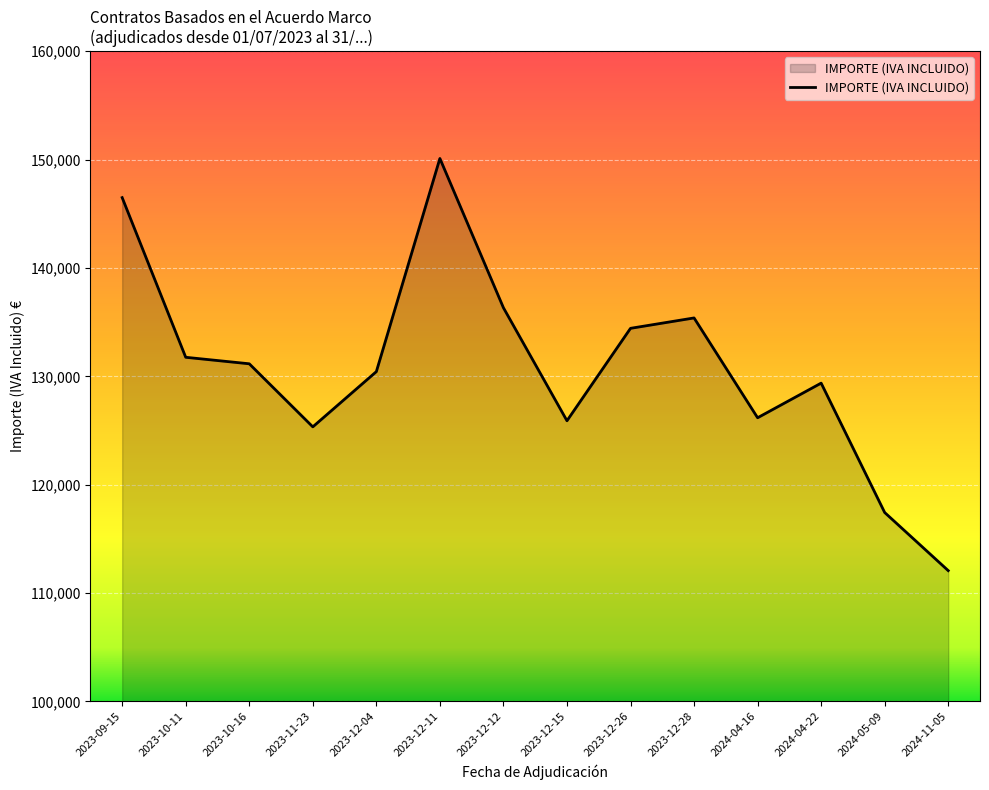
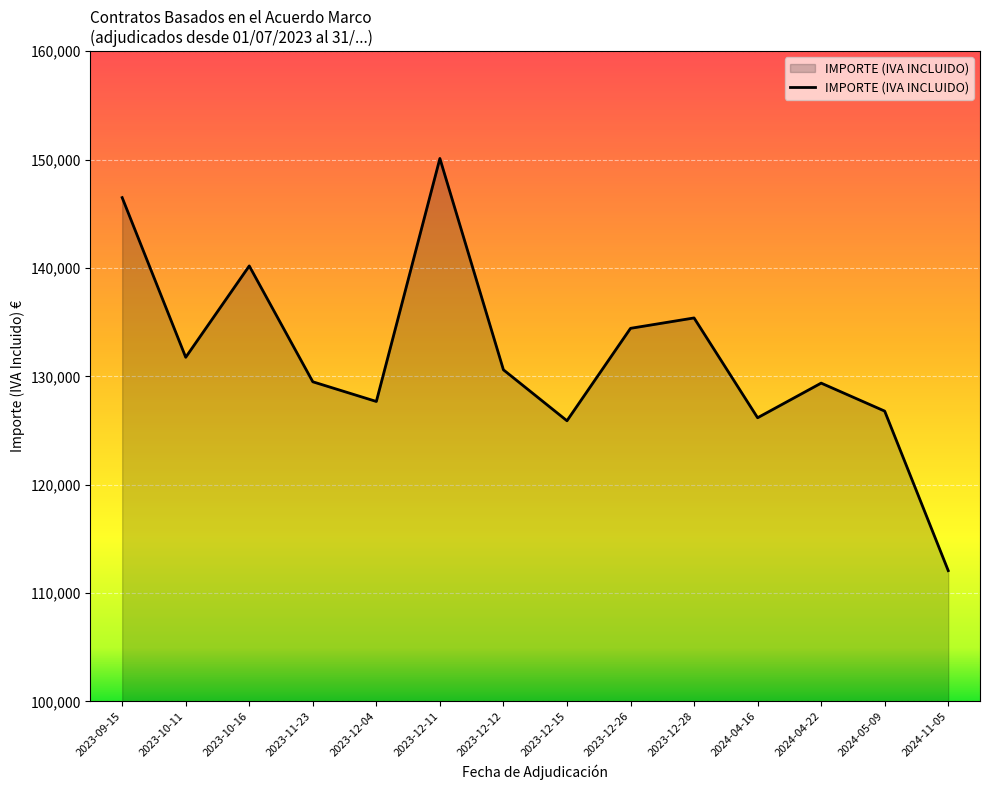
2023-10-16: 131,200 -> 140,200
2023-11-23: 125,300 -> 129,500
2023-12-04: 130,400 -> 127,700
2023-12-12: 136,300 -> 130,600
2024-05-09: 117,400 -> 126,800
